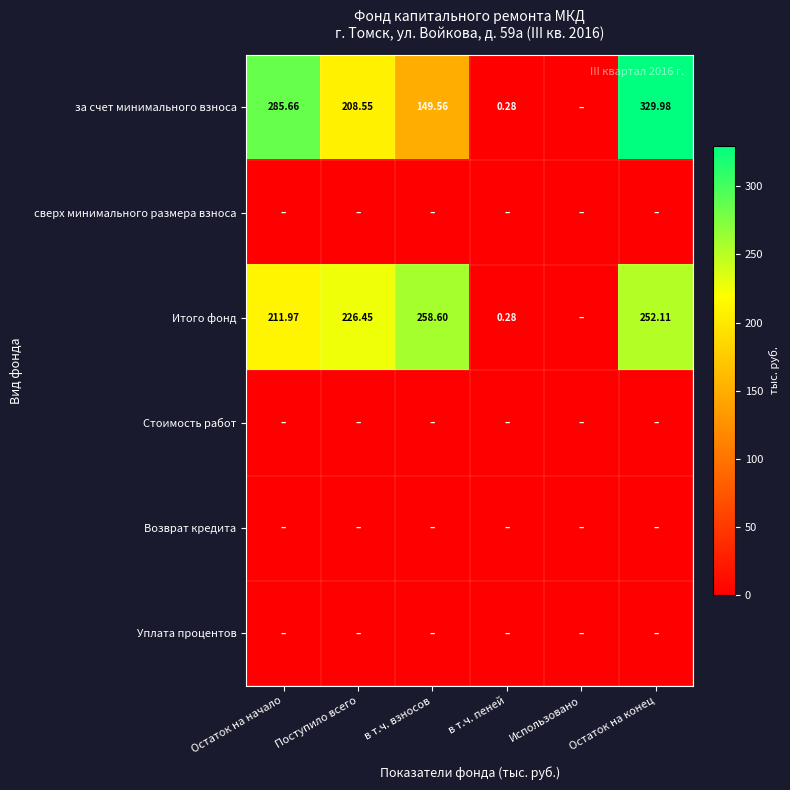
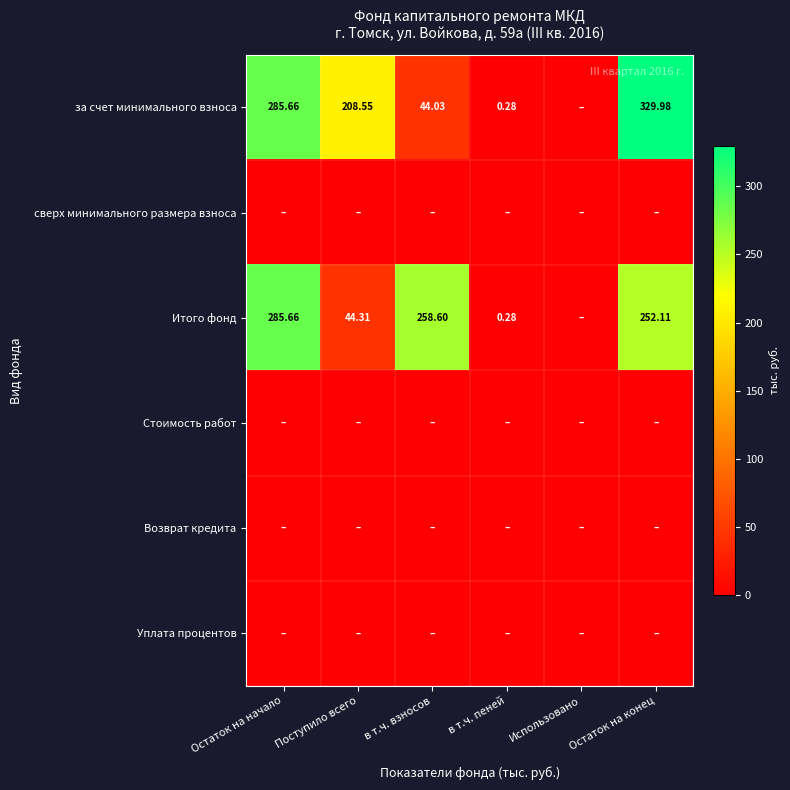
за счет минимального взноса, в т.ч. взносов: 149.56 -> 44.03
Итого фонд, Остаток на начало: 211.97 -> 285.66
Итого фонд, Поступило всего: 226.45 -> 44.31
